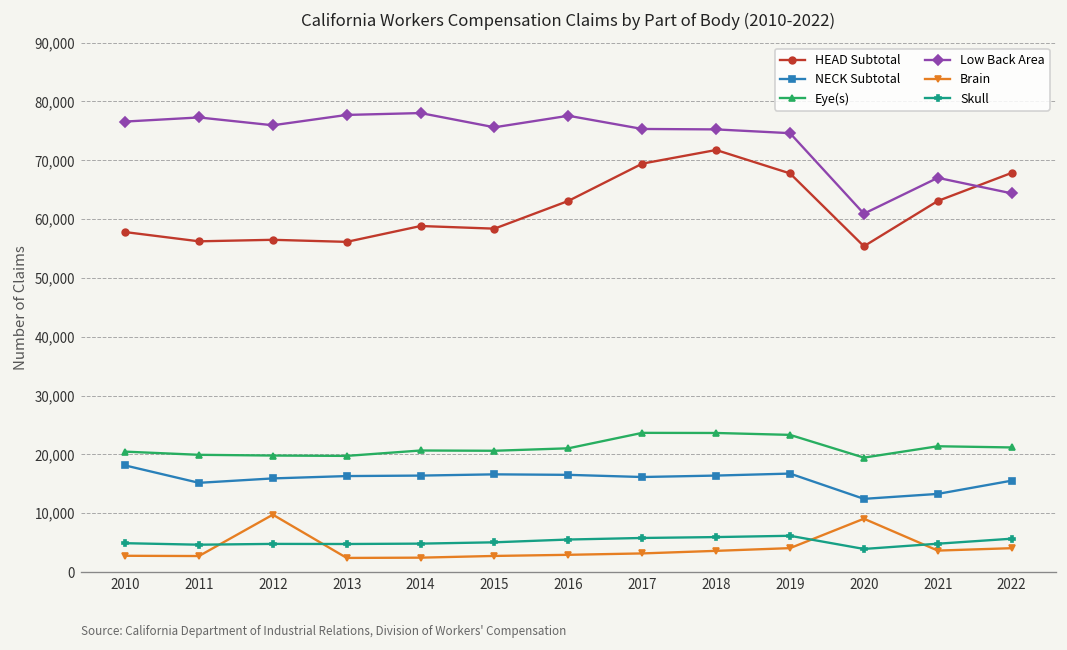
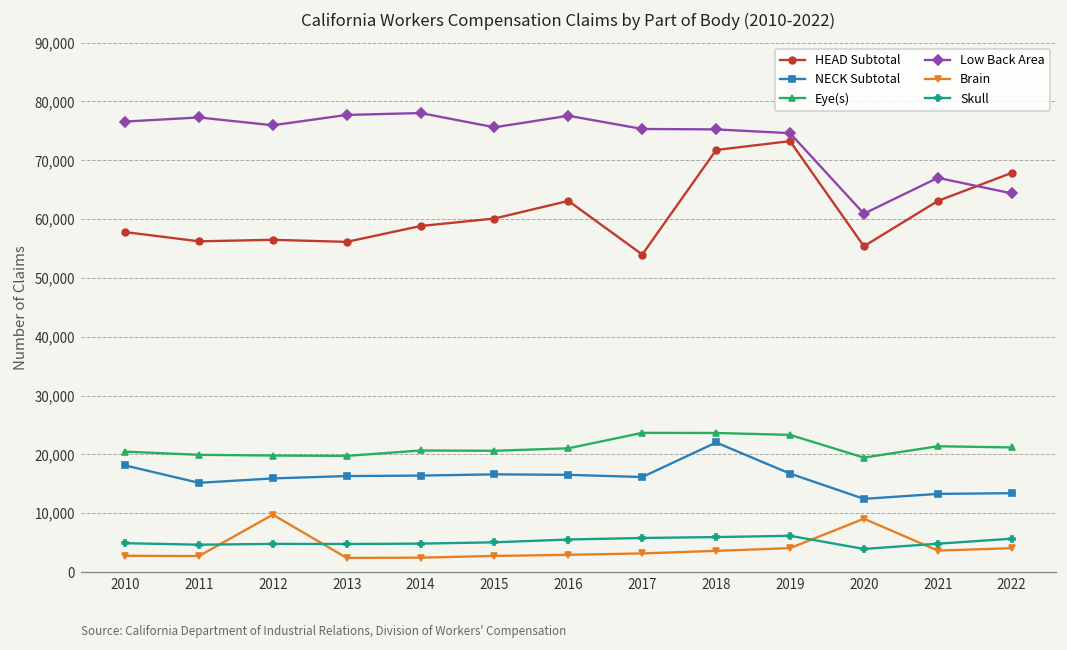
HEAD Subtotal, 2015: 58,000 -> 60,000
HEAD Subtotal, 2017: 69,000 -> 54,000
NECK Subtotal, 2018: 16,000 -> 22,000
HEAD Subtotal, 2019: 68,000 -> 73,000
NECK Subtotal, 2022: 16,000 -> 13,000
